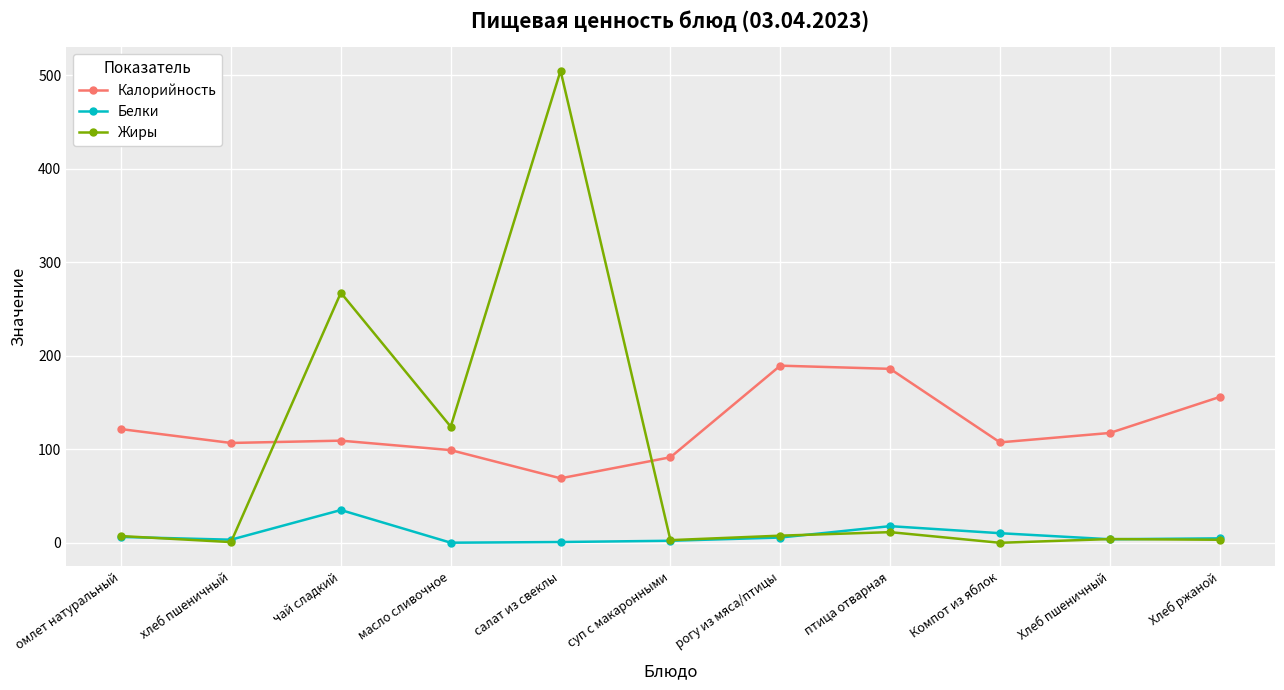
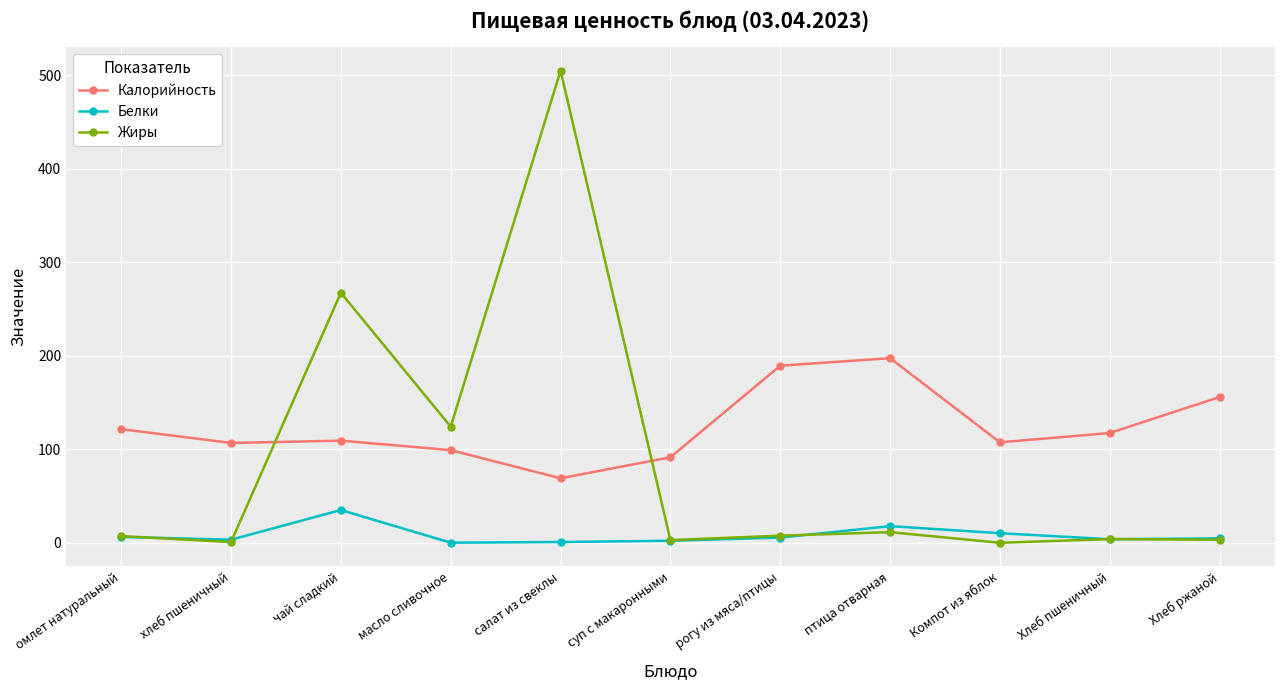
Калорийность, птица отварная: 190 -> 200
